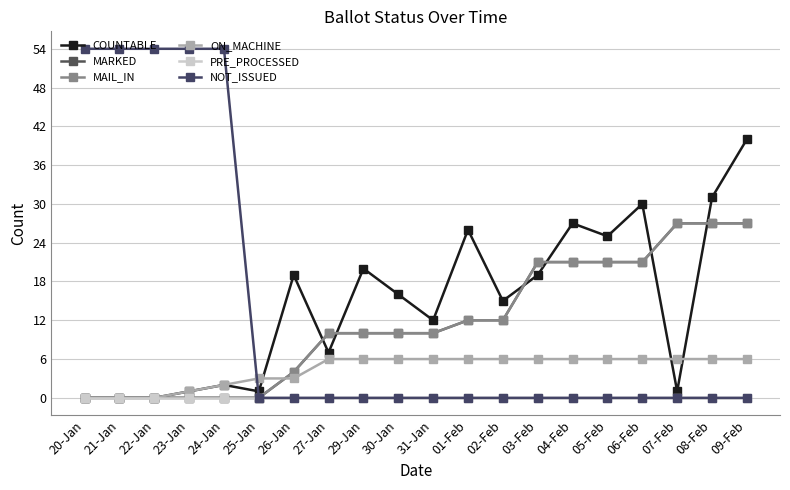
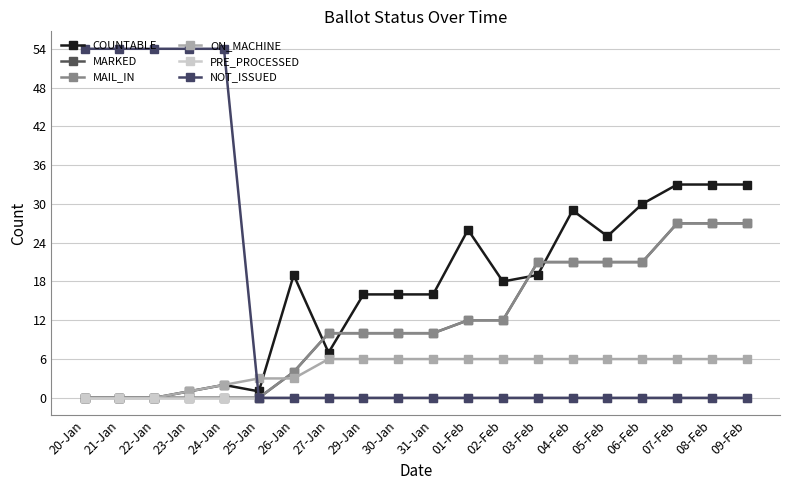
COUNTABLE, 29-Jan: 20 -> 16
COUNTABLE, 31-Jan: 12 -> 16
COUNTABLE, 02-Feb: 15 -> 18
COUNTABLE, 04-Feb: 27 -> 29
COUNTABLE, 07-Feb: 1 -> 33
COUNTABLE, 08-Feb: 31 -> 33
COUNTABLE, 09-Feb: 40 -> 33
